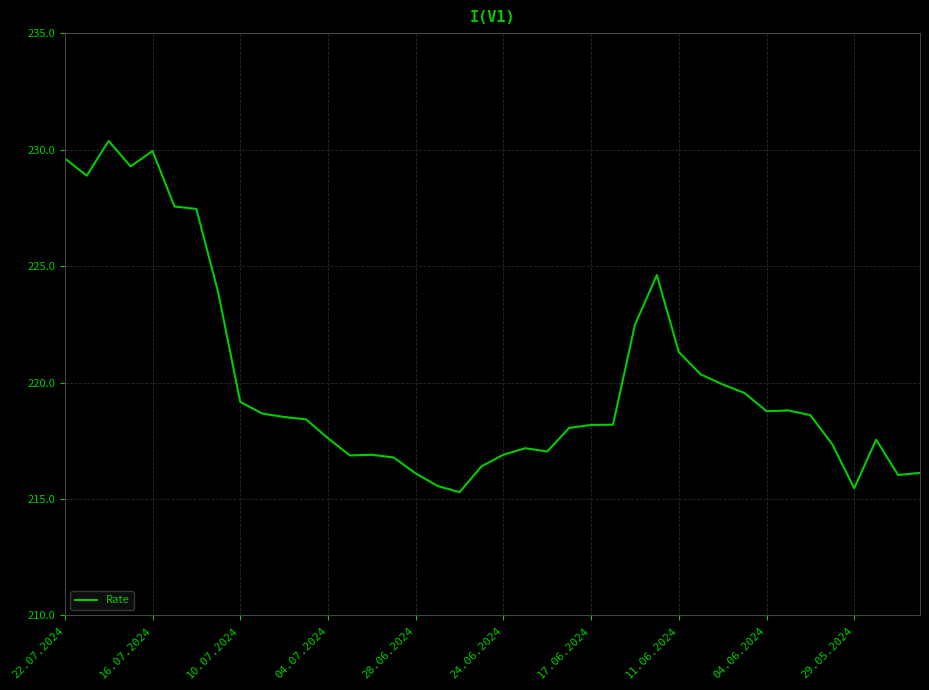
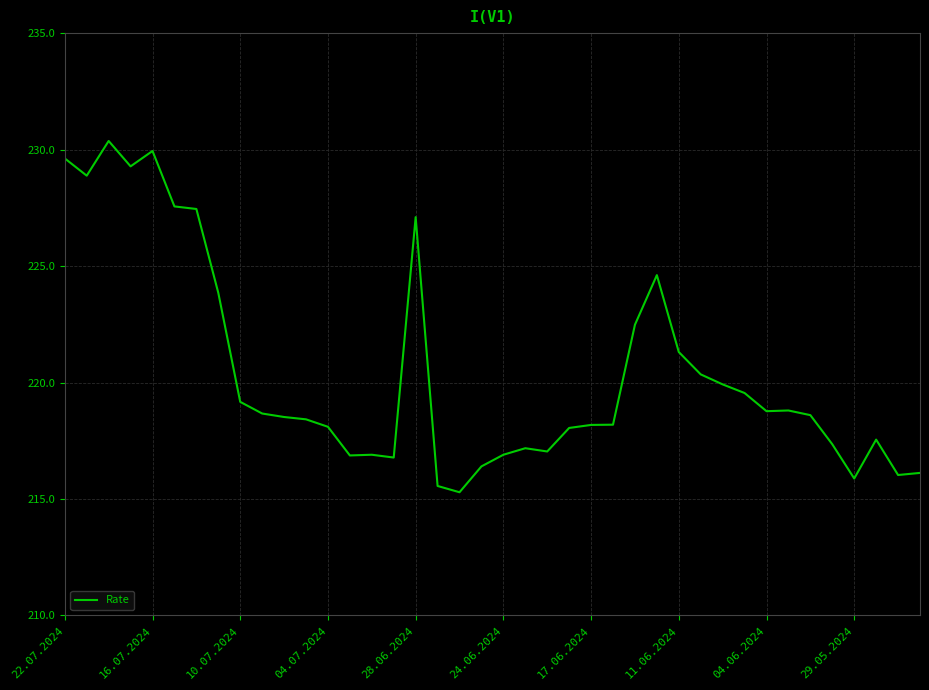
04.07.2024: 217.6 -> 218.1
28.06.2024: 216.1 -> 227.1
29.05.2024: 215.5 -> 215.9
